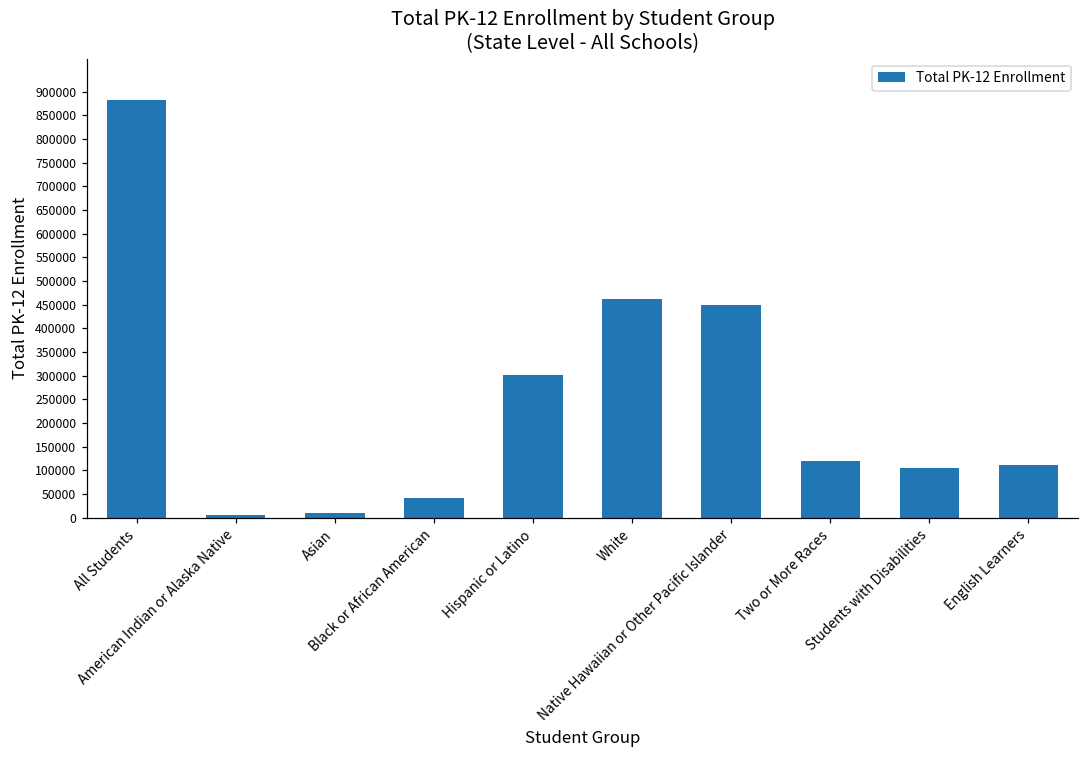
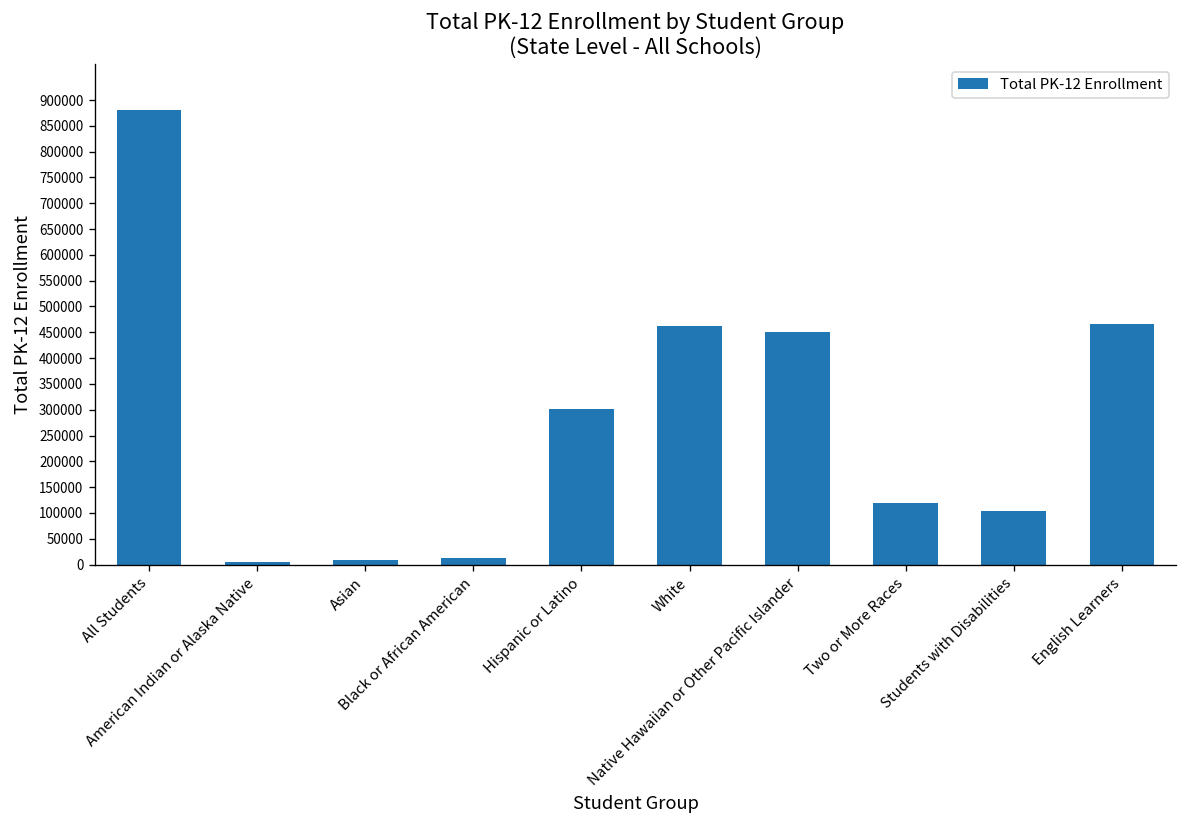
Black or African American: 40000 -> 10000
English Learners: 110000 -> 470000
